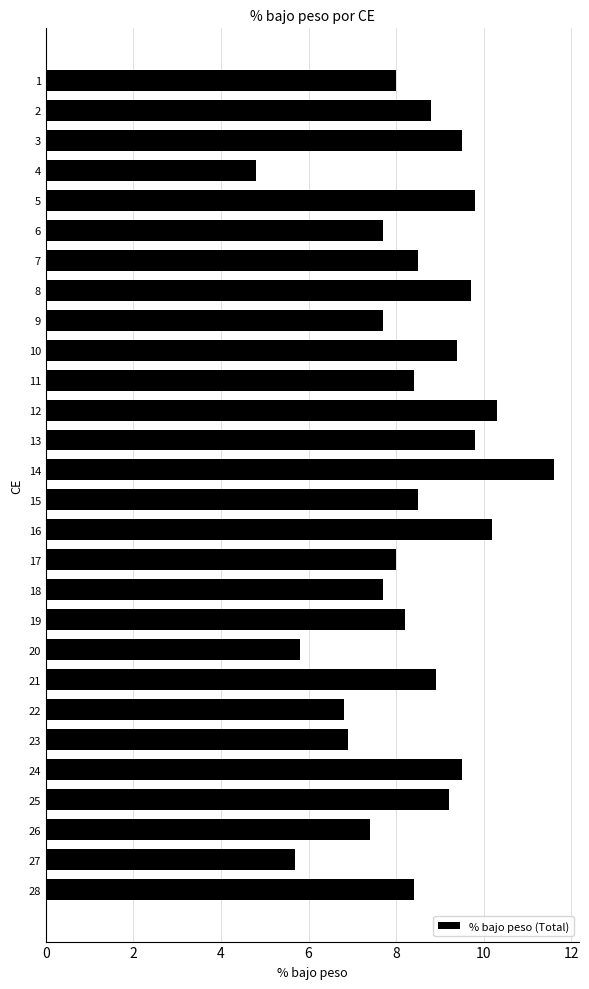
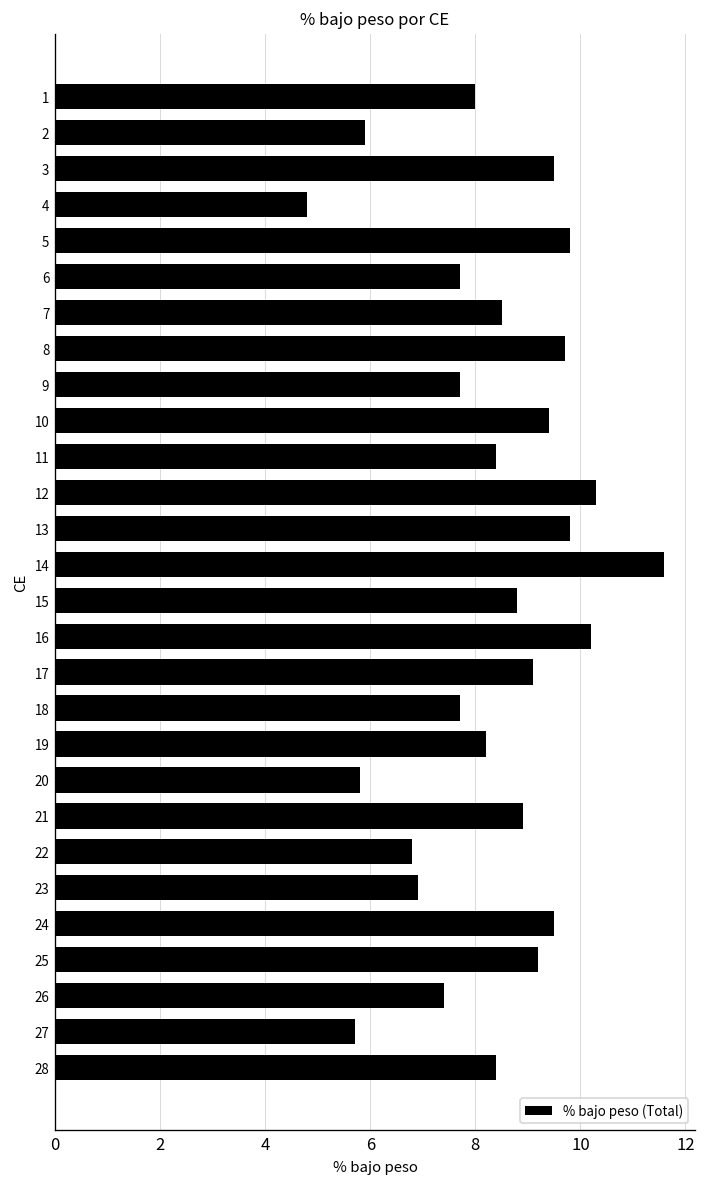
2: 8.8 -> 5.9
15: 8.5 -> 8.8
17: 8.0 -> 9.1
